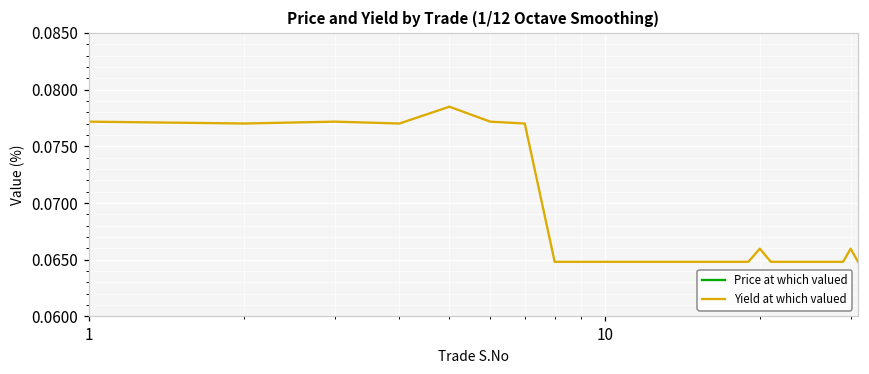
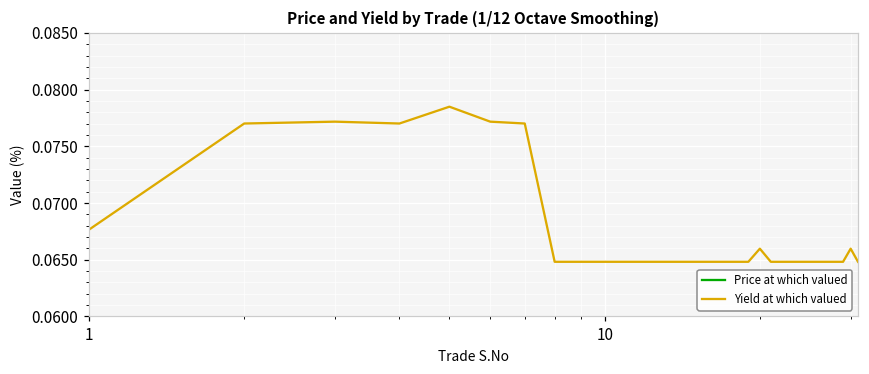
Yield at which valued, 1: 0.0772 -> 0.0677
